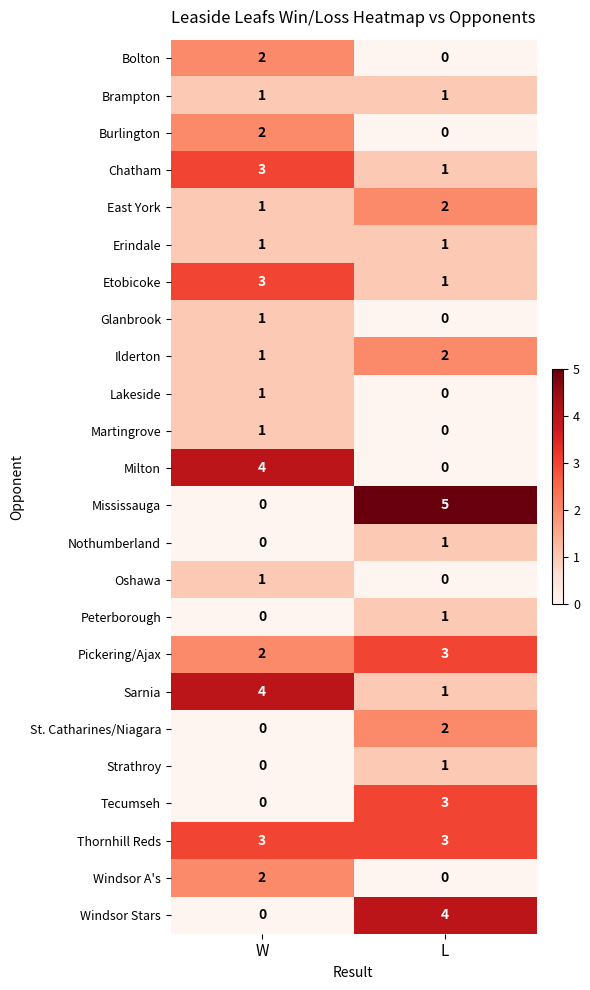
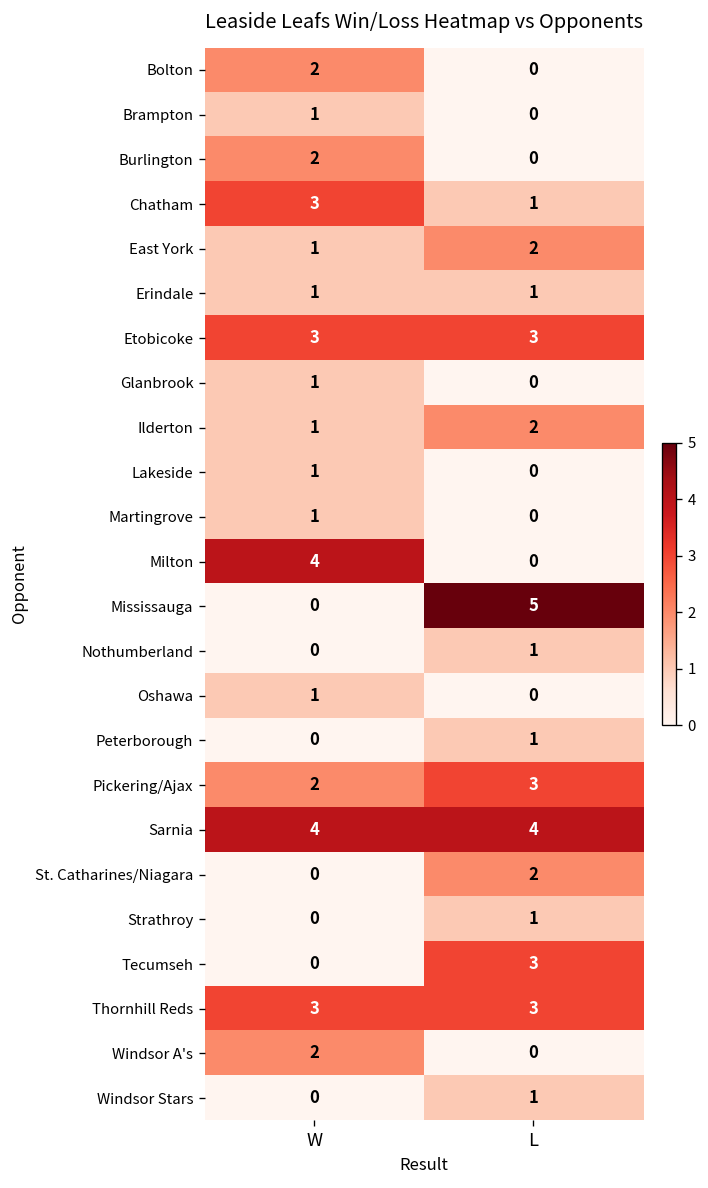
Brampton, L: 1 -> 0
Etobicoke, L: 1 -> 3
Sarnia, L: 1 -> 4
Windsor Stars, L: 4 -> 1
